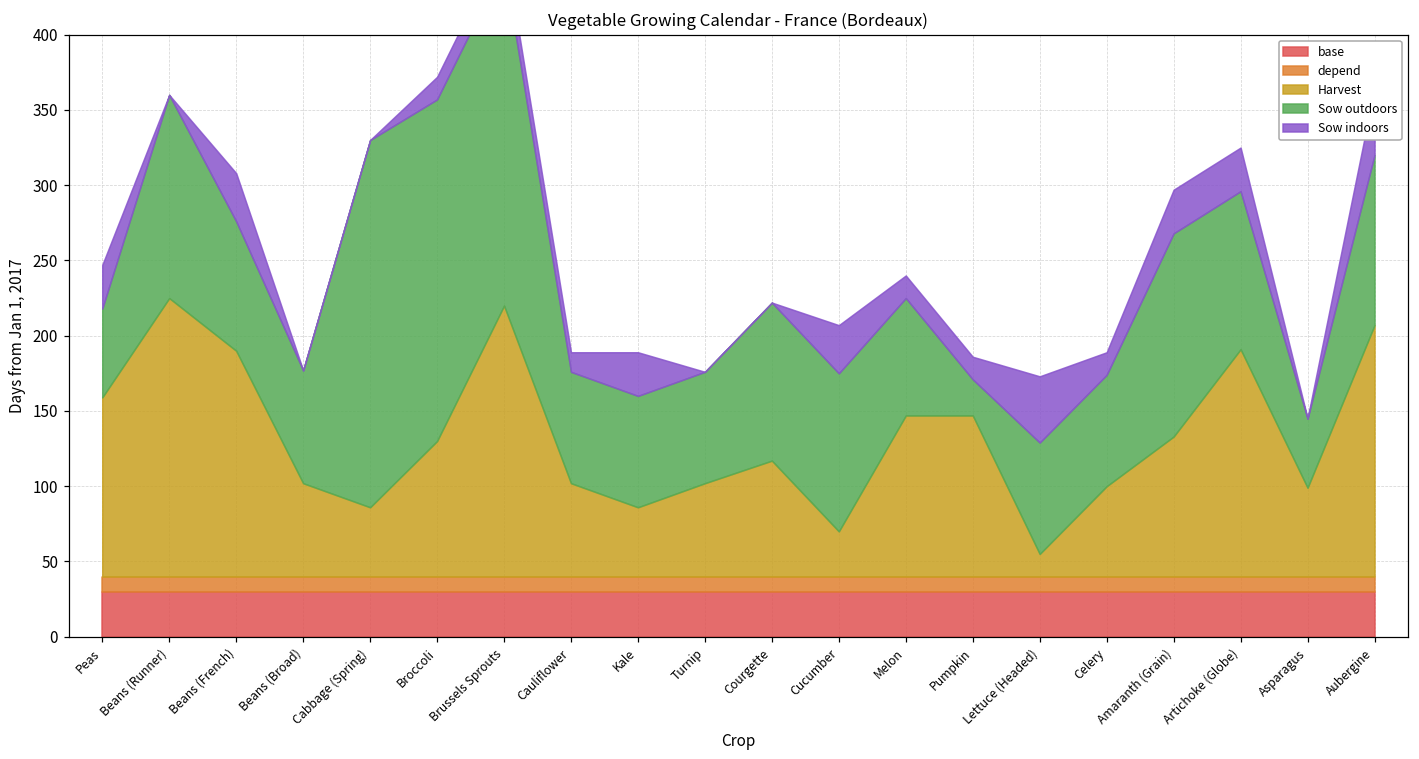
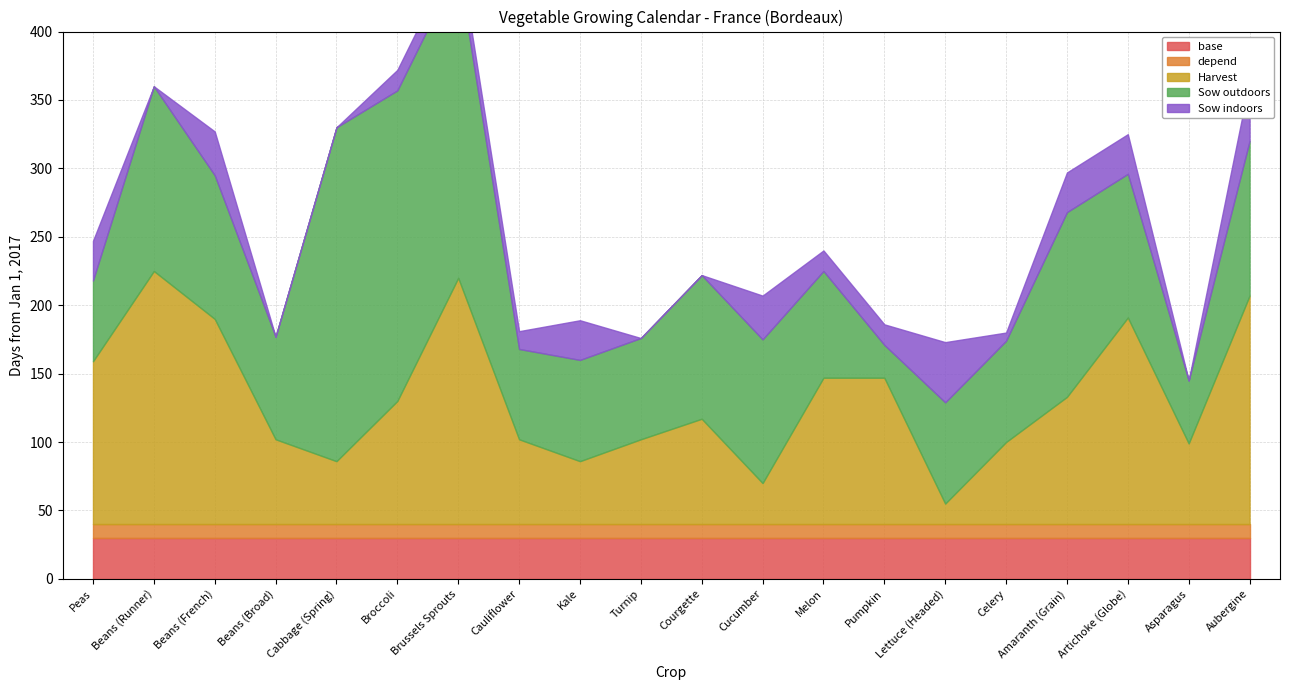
Sow outdoors, Beans (French): 86 -> 105
Sow outdoors, Cauliflower: 74 -> 66
Sow indoors, Celery: 15 -> 6
